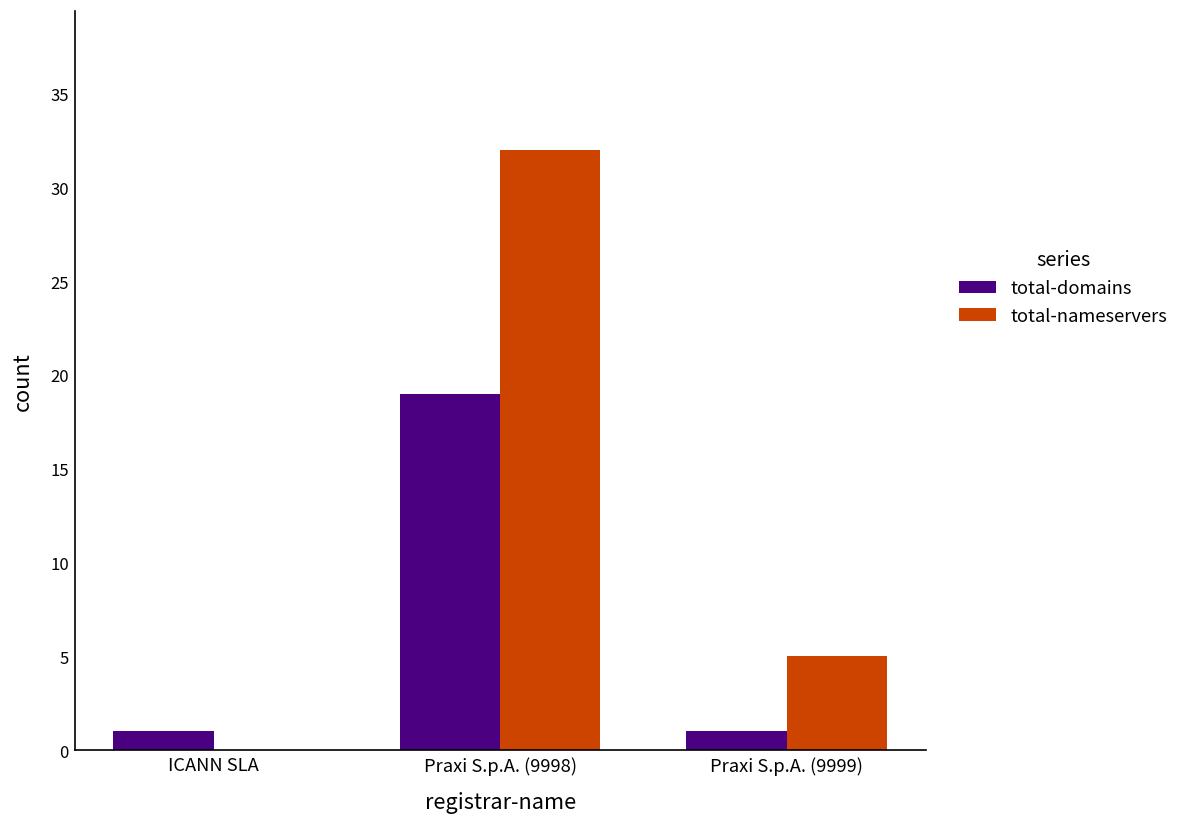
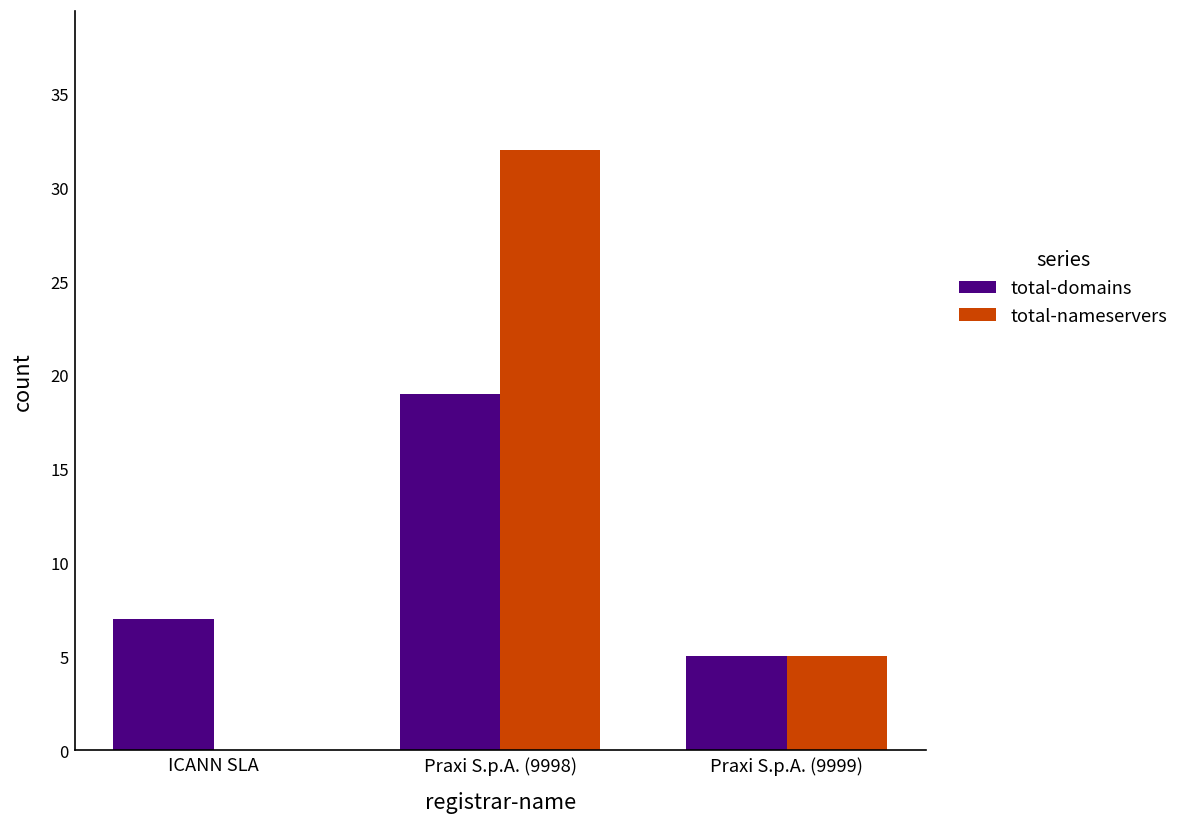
total-domains, ICANN SLA: 1 -> 7
total-domains, Praxi S.p.A. (9999): 1 -> 5
